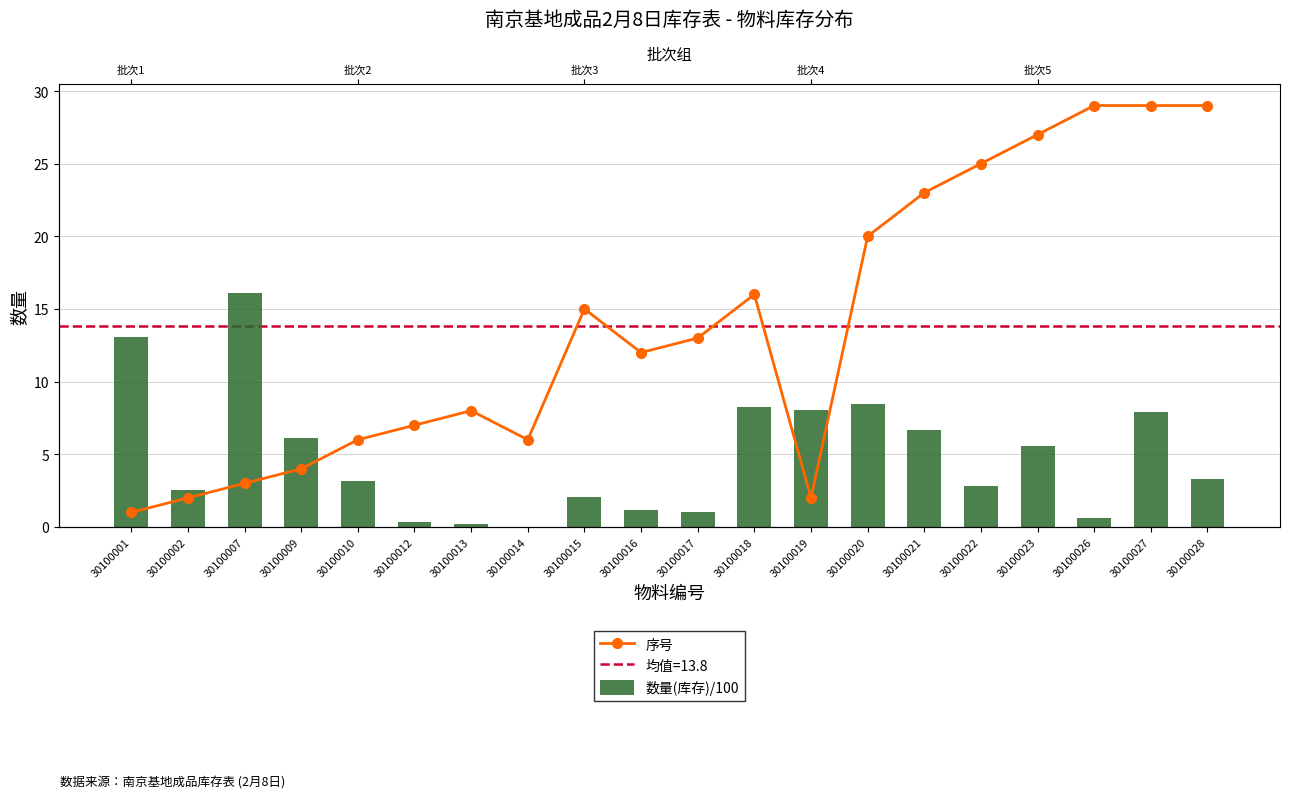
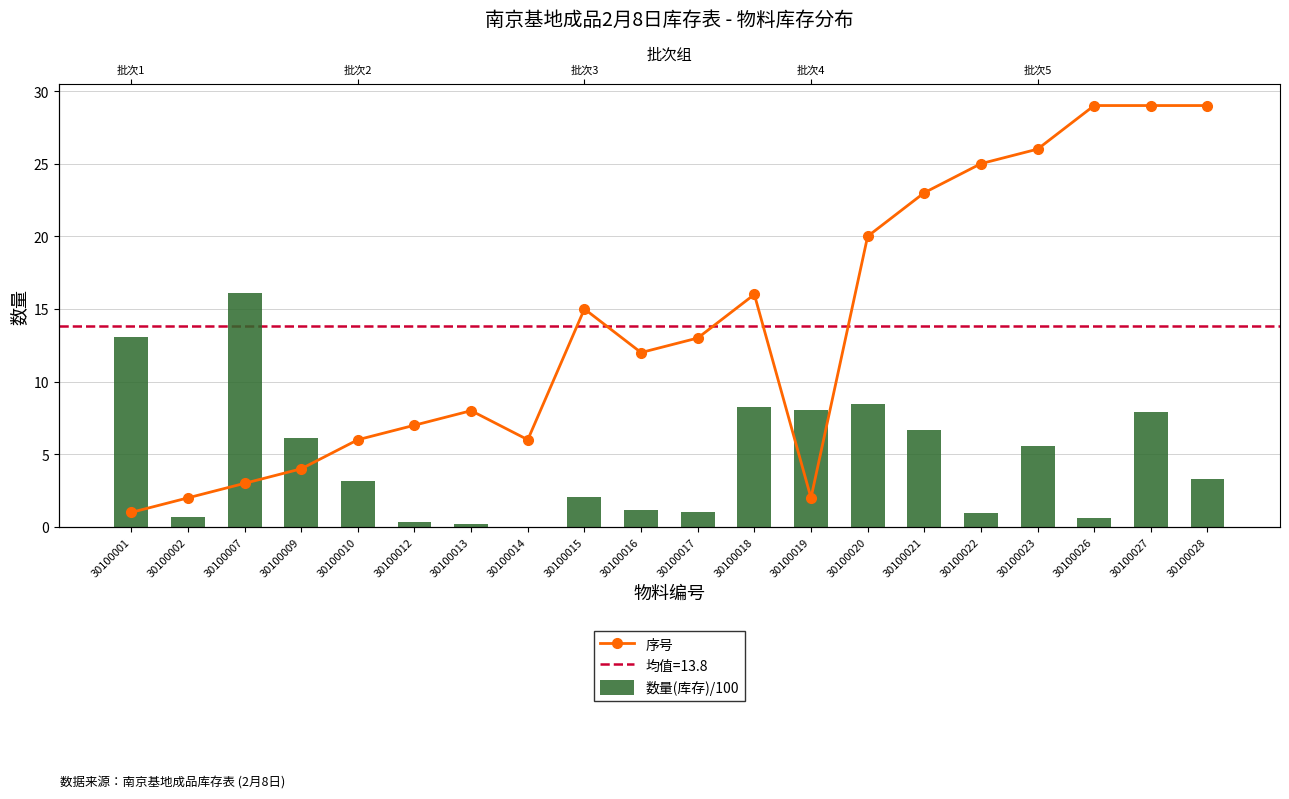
数量(库存)/100, 30100002: 2.5 -> 0.7
数量(库存)/100, 30100022: 2.9 -> 1.0
序号, 30100023: 27 -> 26
